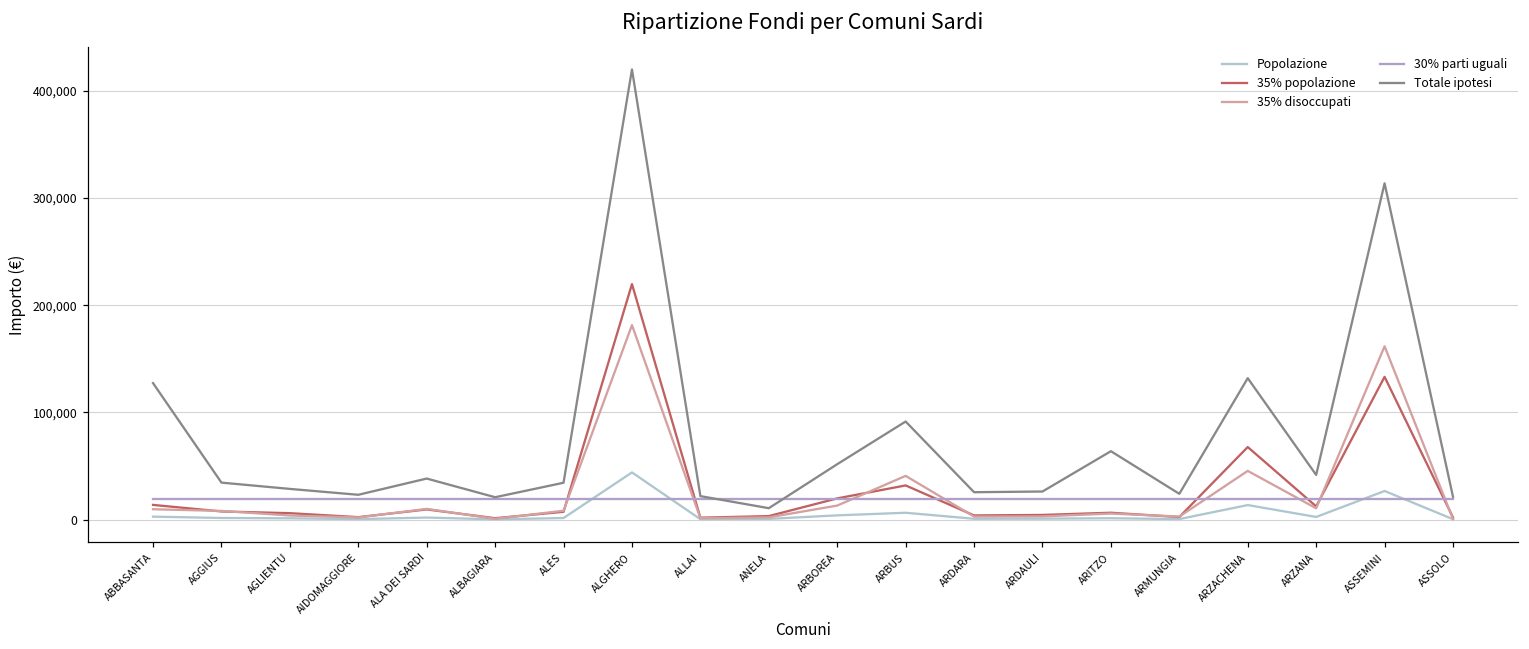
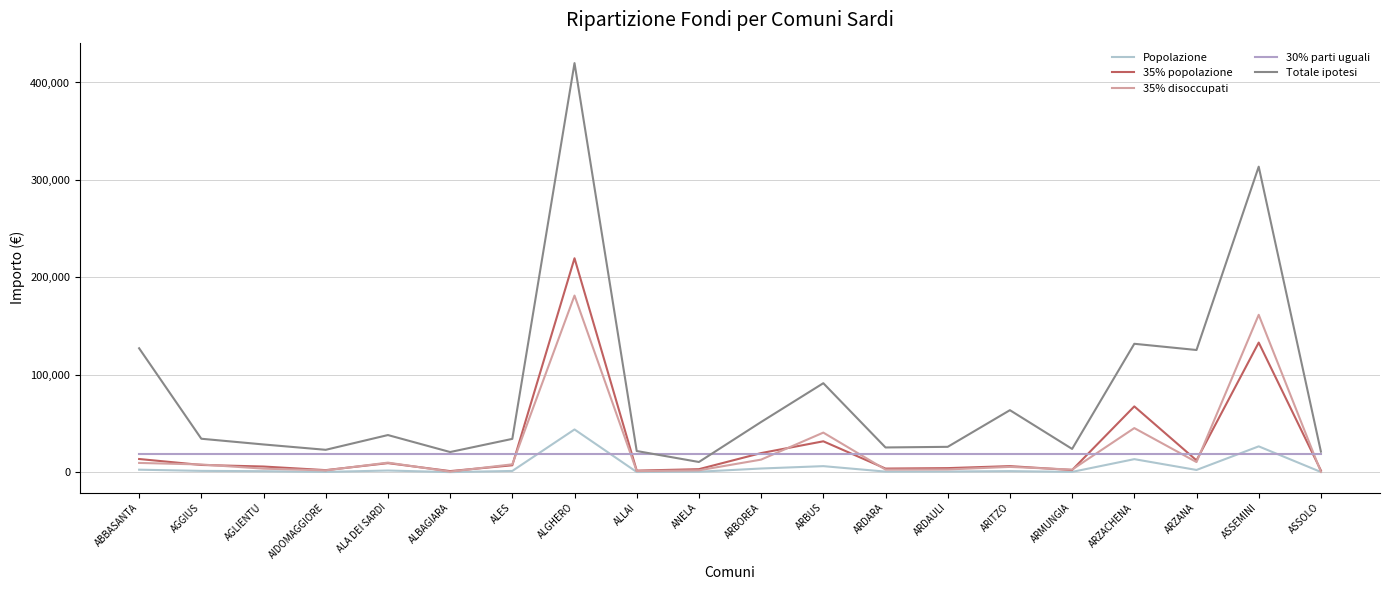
Totale ipotesi, ARZANA: 40,000 -> 130,000
